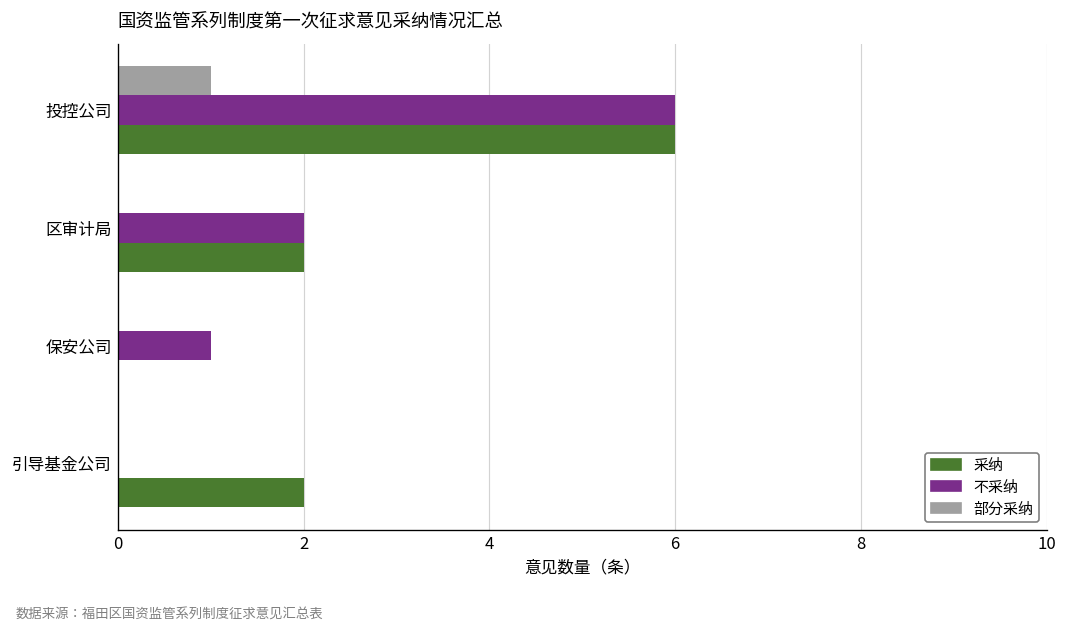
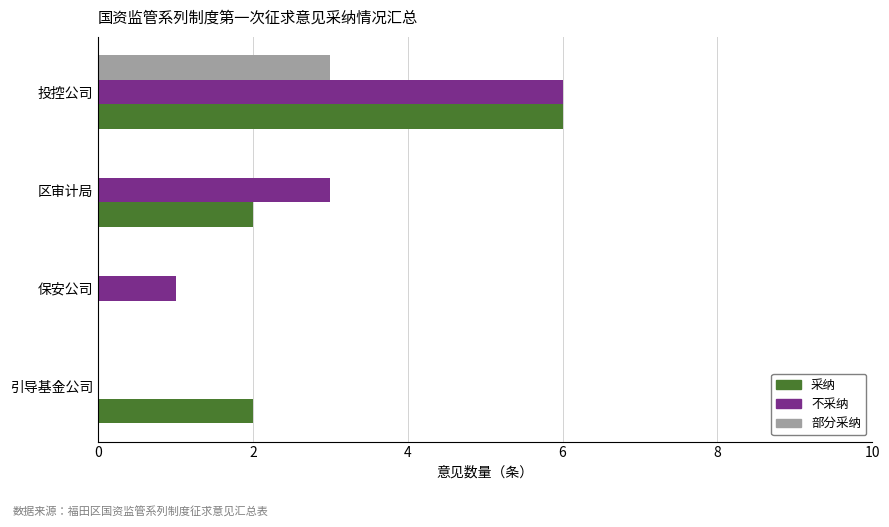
部分采纳, 投控公司: 1 -> 3
不采纳, 区审计局: 2 -> 3
